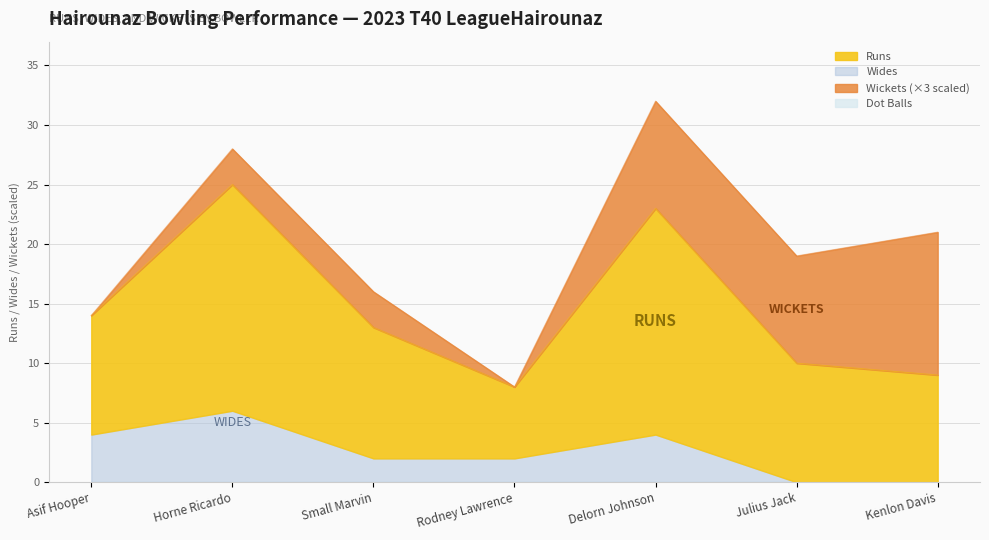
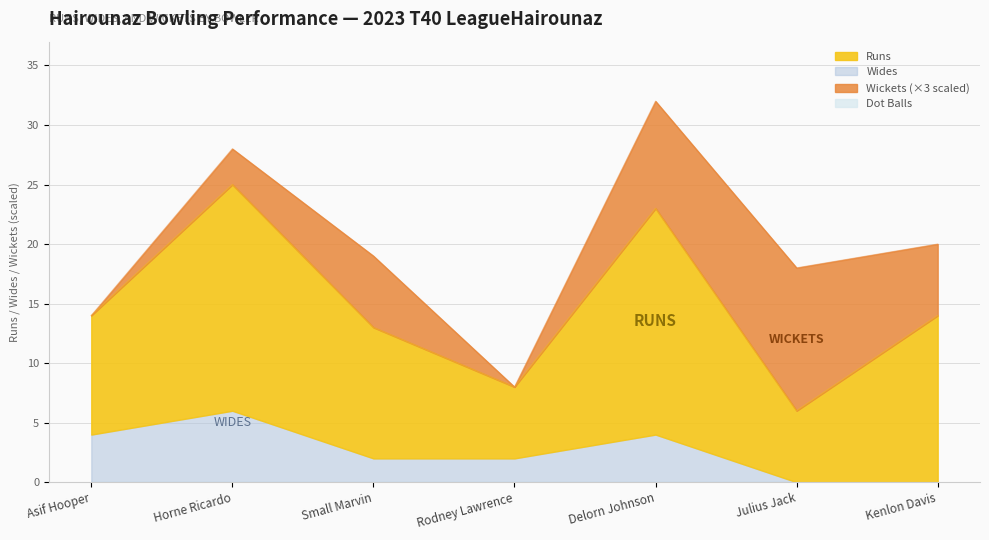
Wickets (×3 scaled), Small Marvin: 3.0 -> 6.0
Runs, Julius Jack: 10 -> 6
Wickets (×3 scaled), Julius Jack: 9.0 -> 12.0
Runs, Kenlon Davis: 9 -> 14
Wickets (×3 scaled), Kenlon Davis: 12.0 -> 6.0
